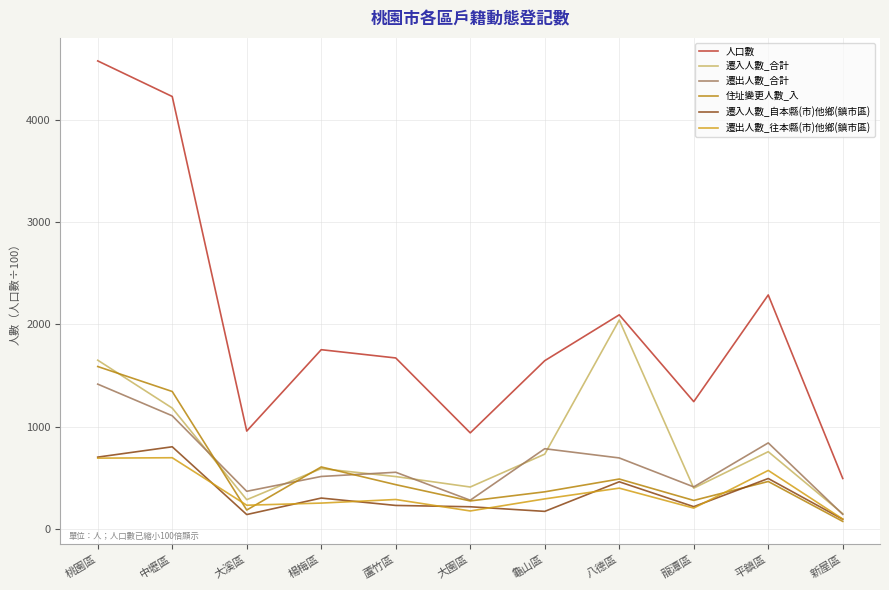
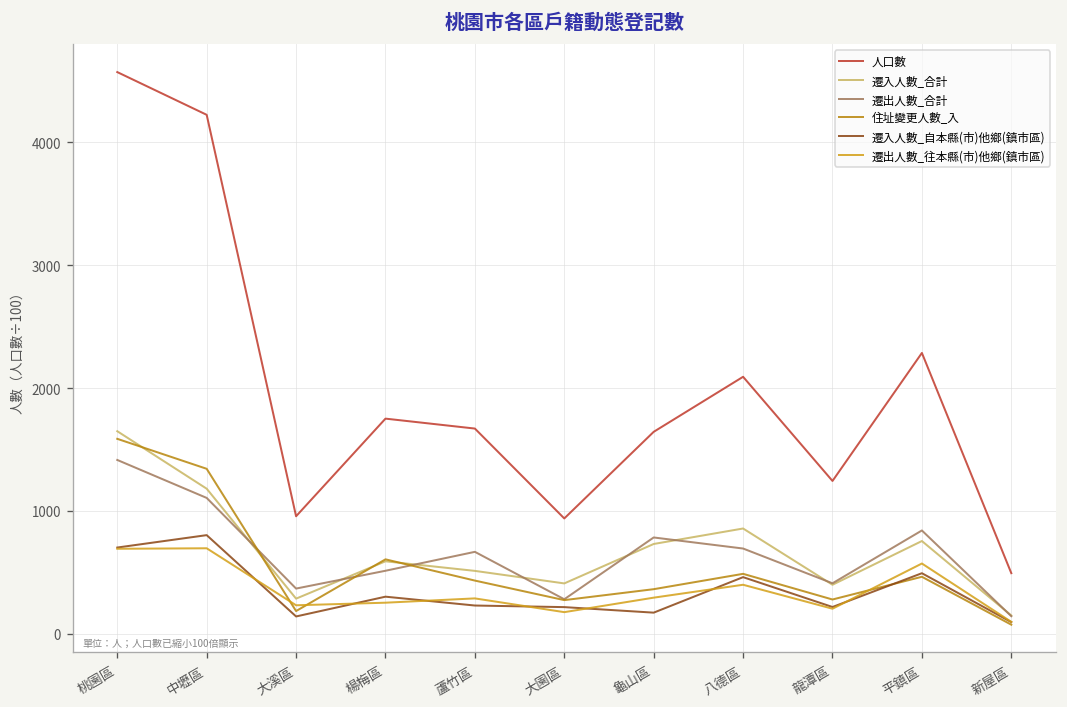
遷出人數_合計, 蘆竹區: 550 -> 670
遷入人數_合計, 八德區: 2040 -> 860
